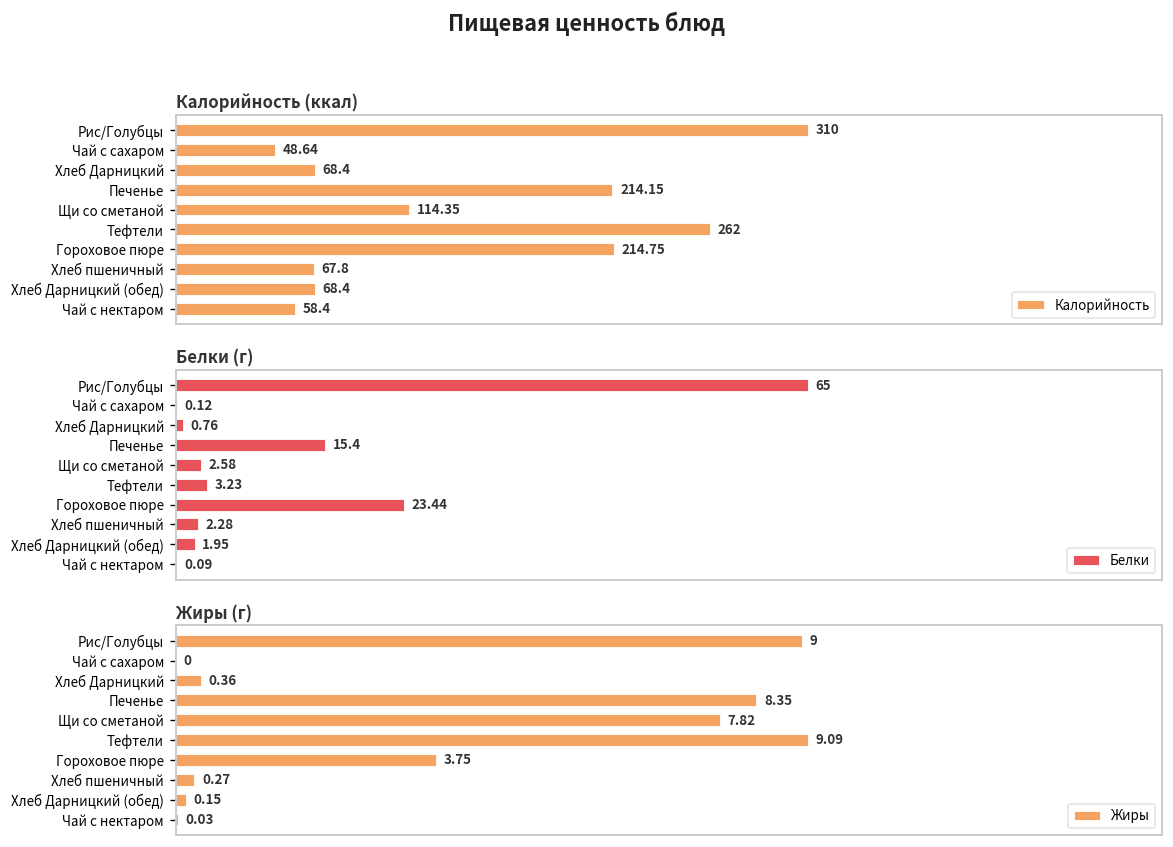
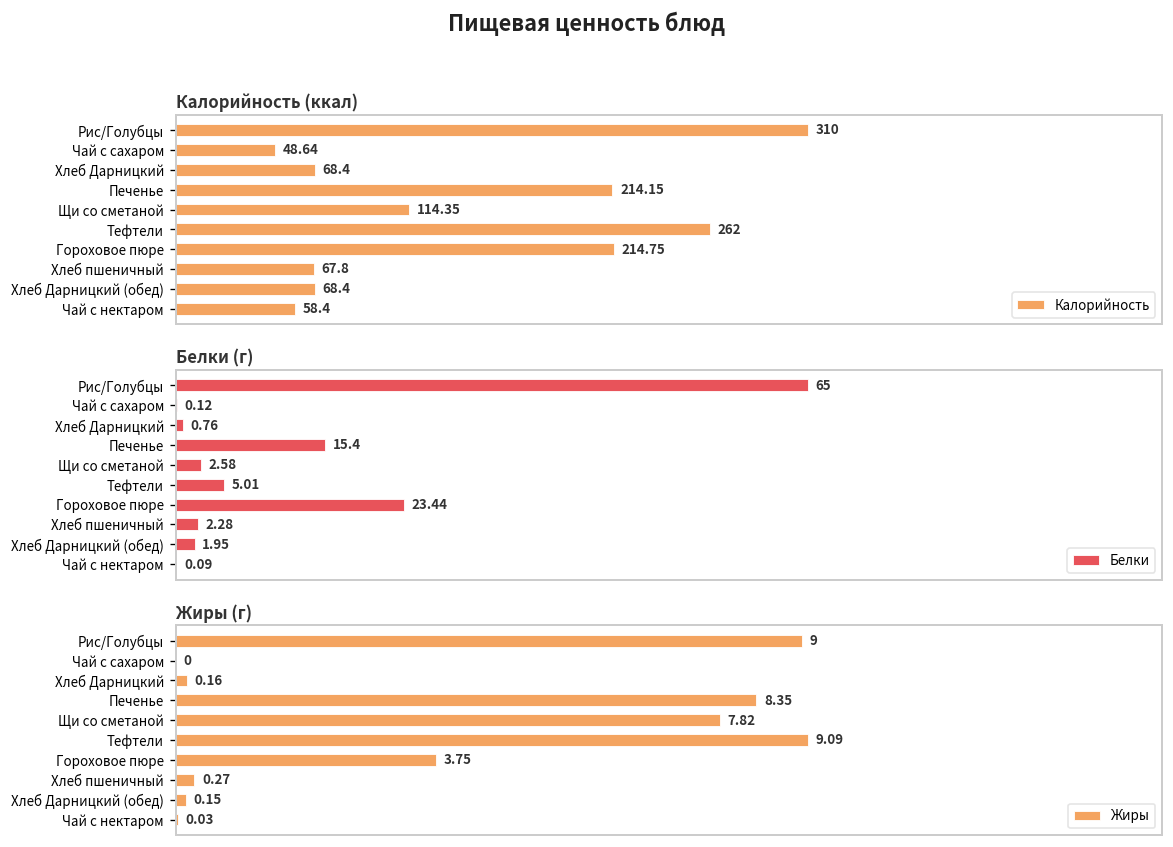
Белки (г), Тефтели: 3.23 -> 5.01
Жиры (г), Хлеб Дарницкий: 0.36 -> 0.16
